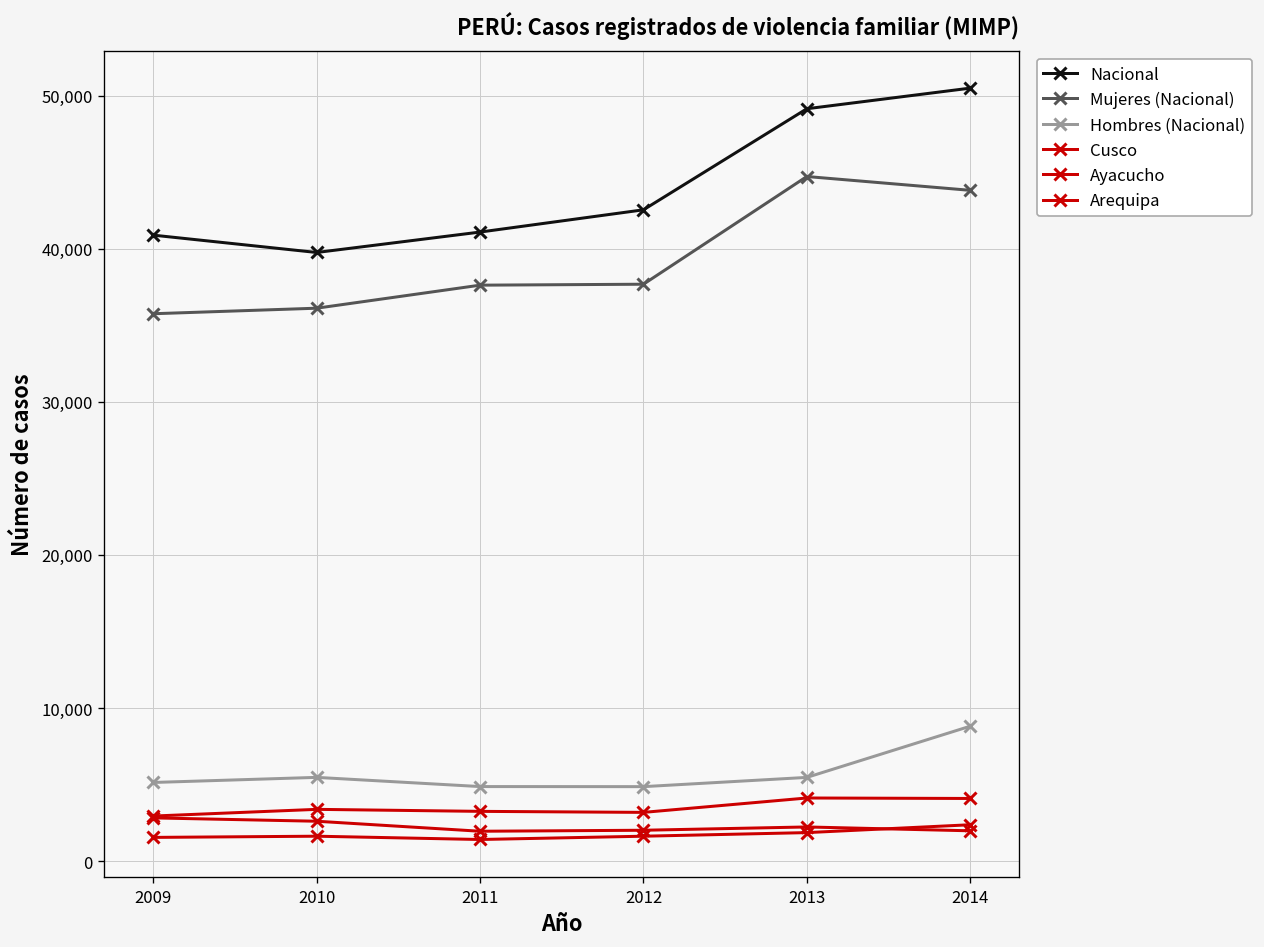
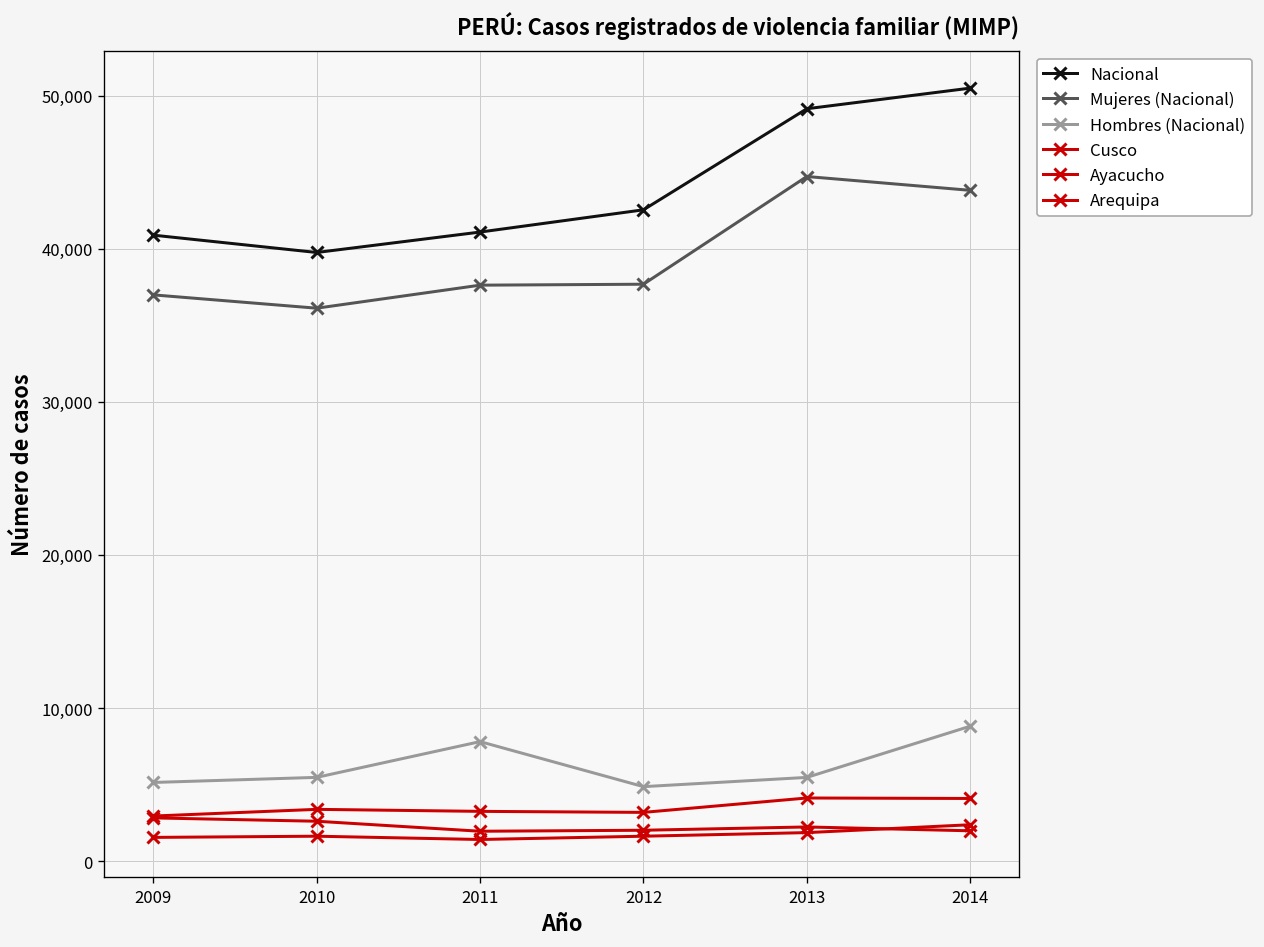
Mujeres (Nacional), 2009: 35,700 -> 37,000
Hombres (Nacional), 2011: 4,900 -> 7,800
